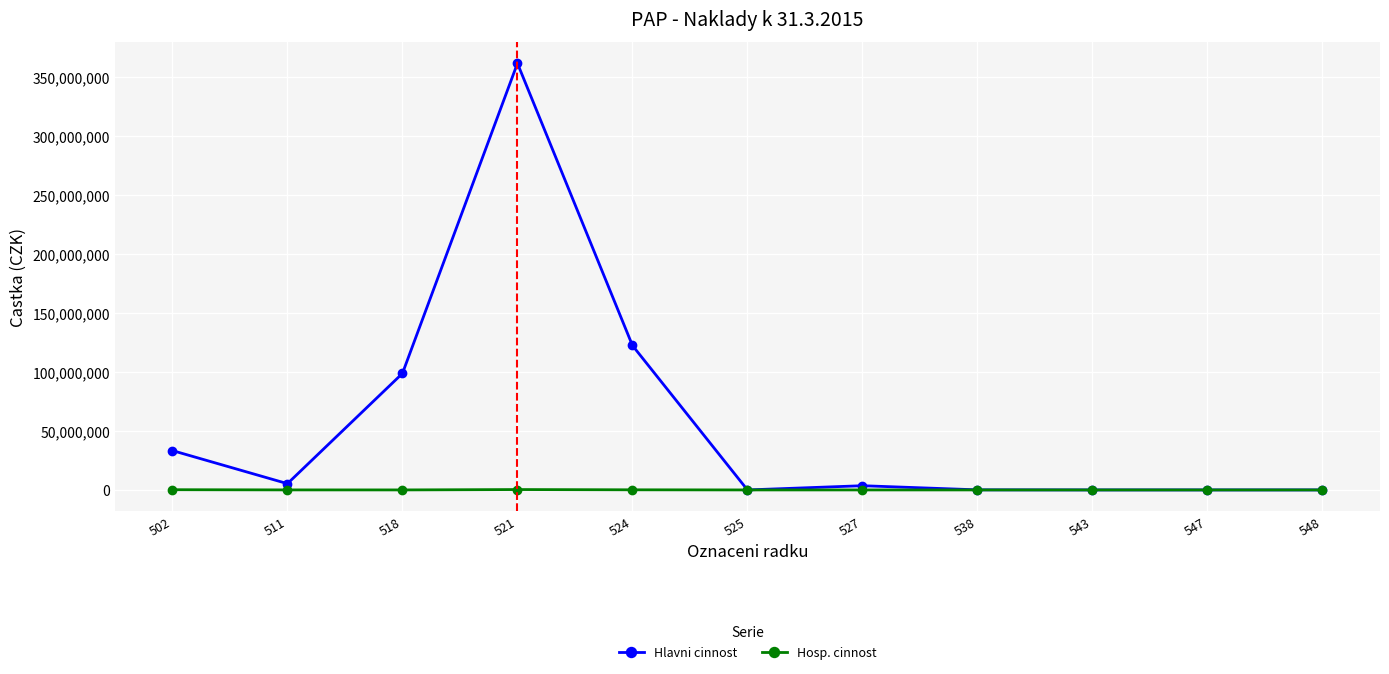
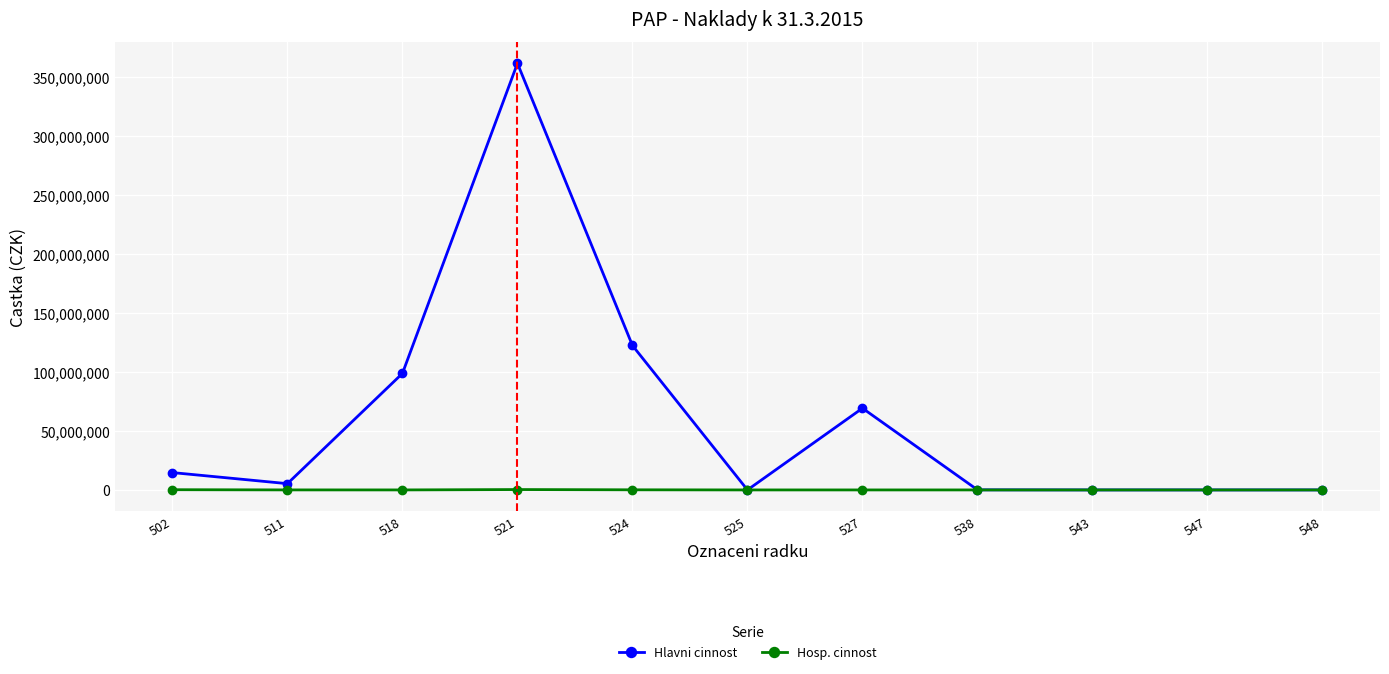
Hlavni cinnost, 502: 33,000,000 -> 15,000,000
Hlavni cinnost, 527: 4,000,000 -> 69,000,000
